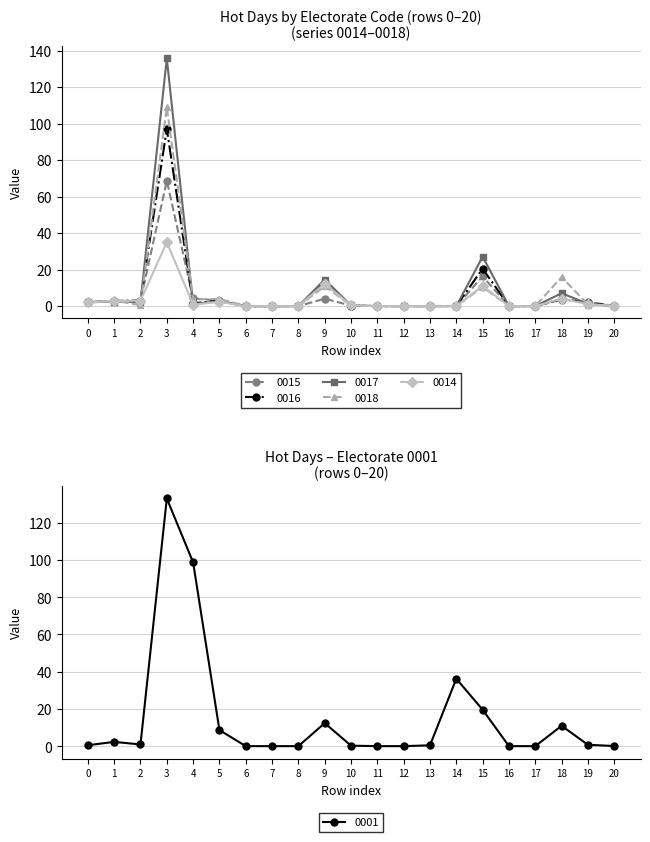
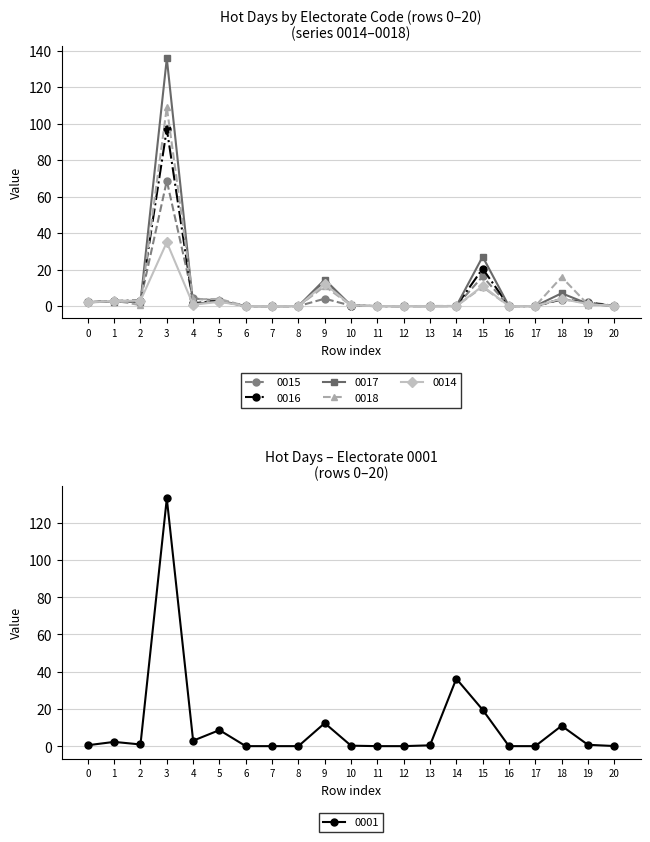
Hot Days – Electorate 0001 (rows 0–20), 4: 99 -> 3
